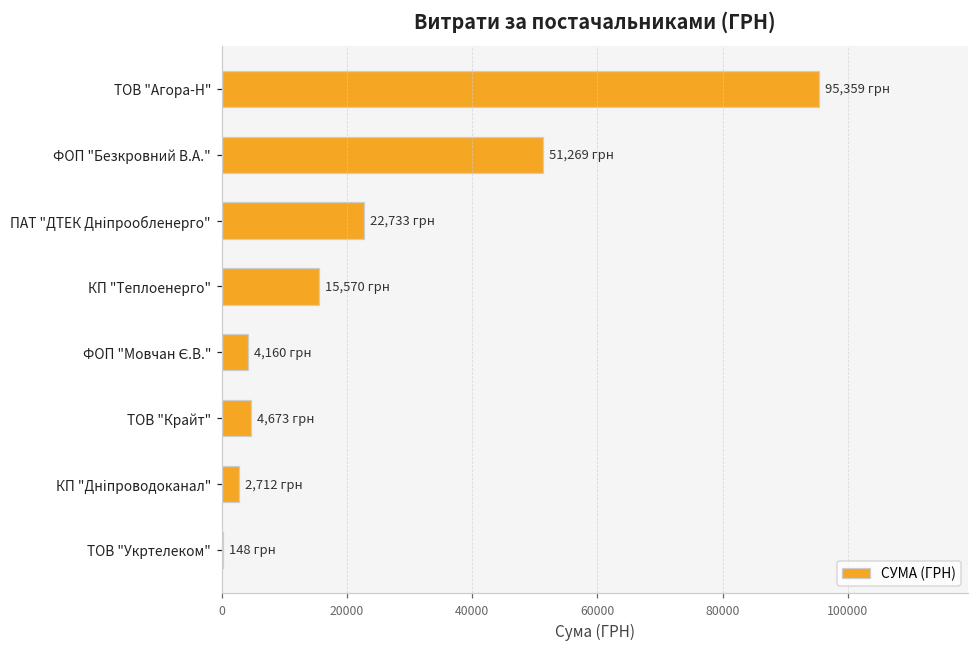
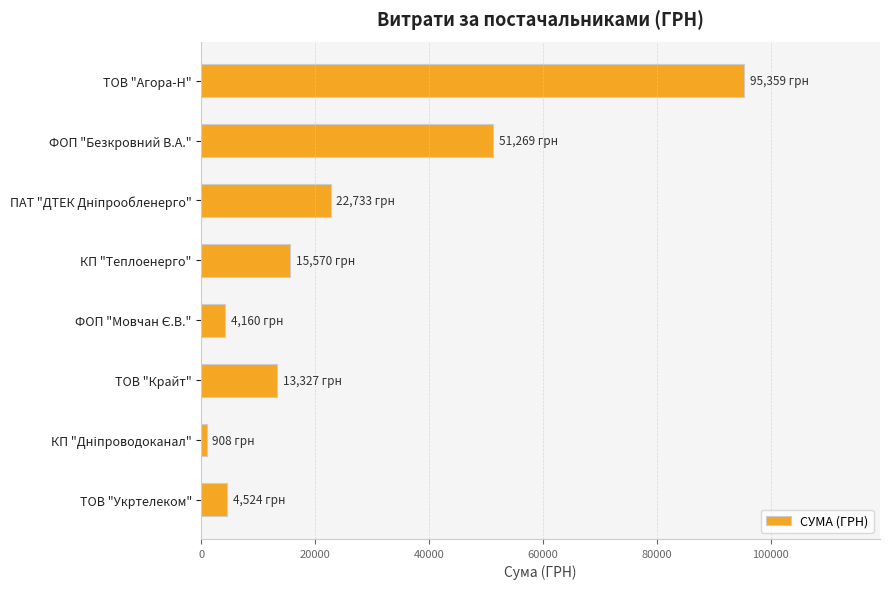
ТОВ "Крайт": 4,673 -> 13,327
КП "Дніпроводоканал": 2,712 -> 908
ТОВ "Укртелеком": 148 -> 4,524
